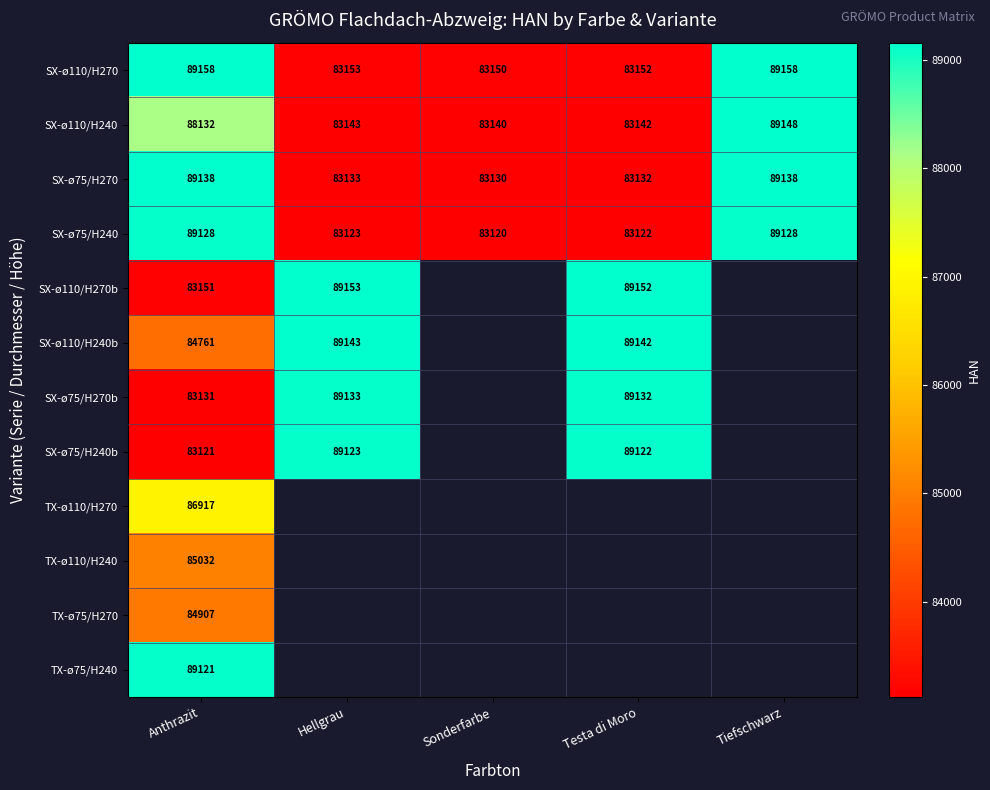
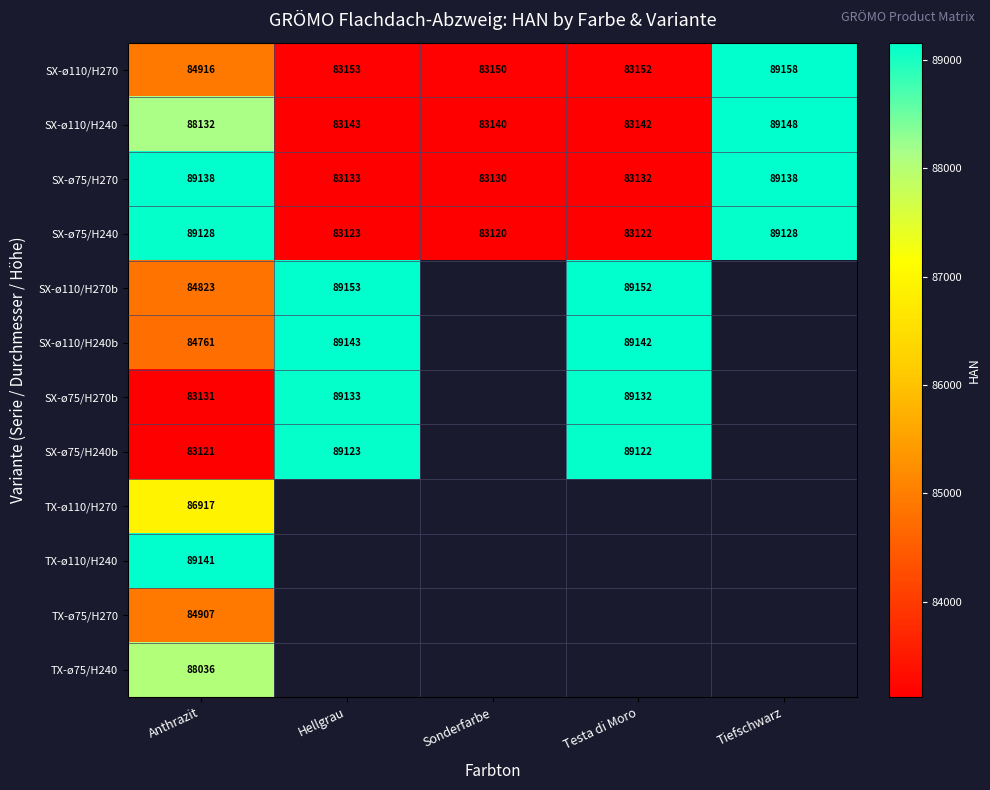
SX-ø110/H270, Anthrazit: 89158 -> 84916
SX-ø110/H270b, Anthrazit: 83151 -> 84823
TX-ø110/H240, Anthrazit: 85032 -> 89141
TX-ø75/H240, Anthrazit: 89121 -> 88036
